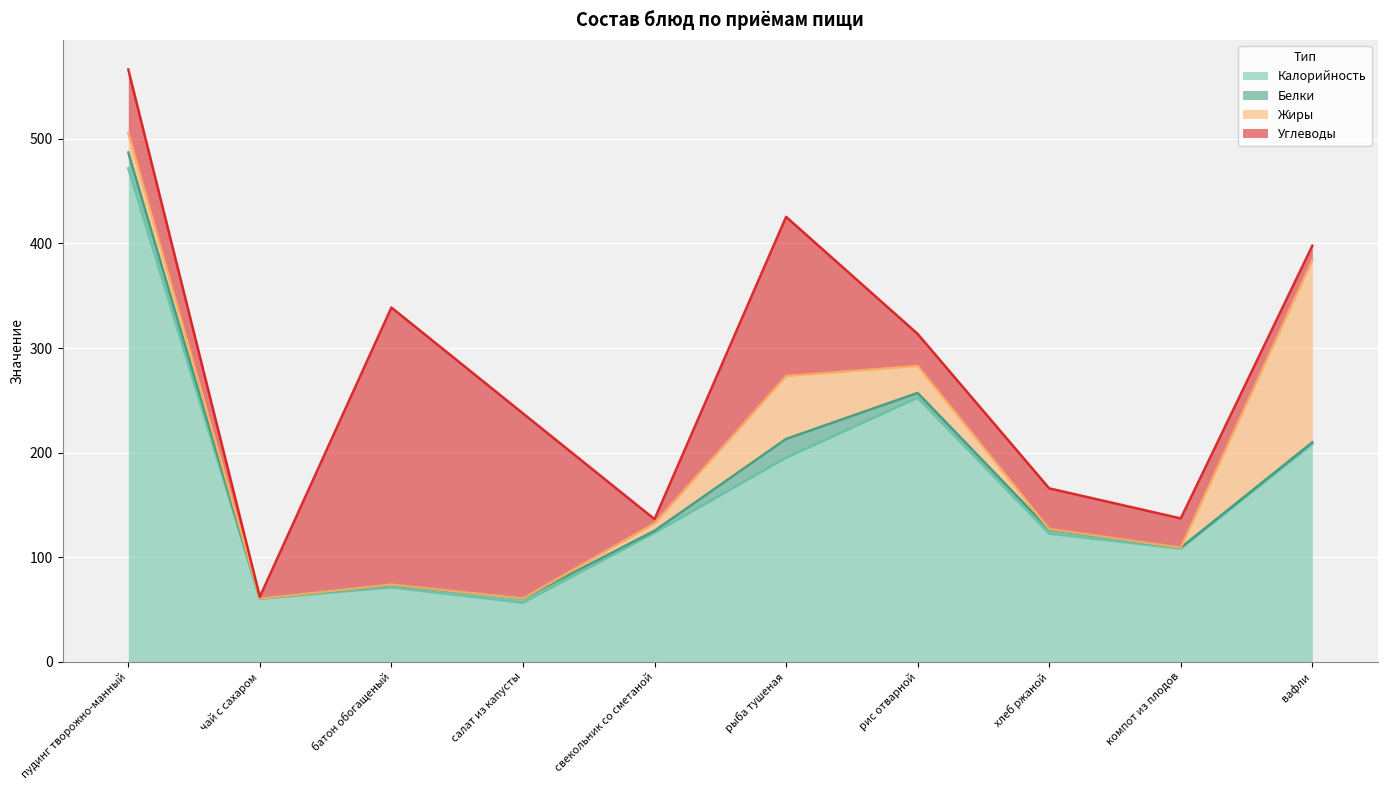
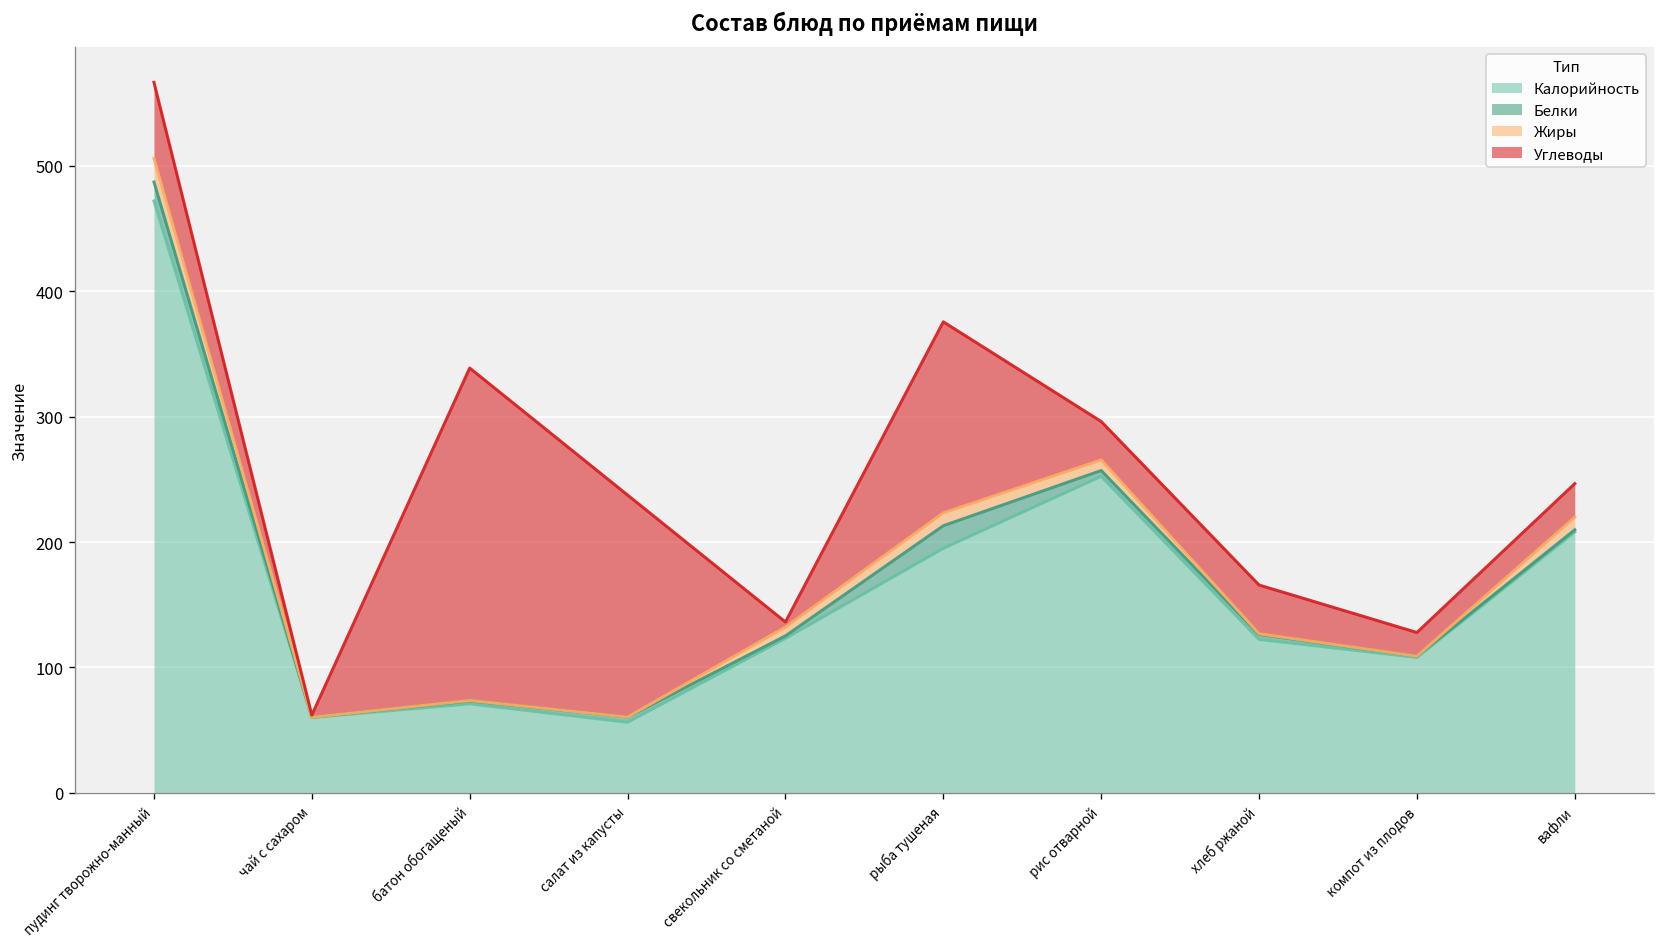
Жиры, рыба тушеная: 60 -> 10
Жиры, рис отварной: 26 -> 8
Углеводы, компот из плодов: 28 -> 19
Жиры, вафли: 174 -> 10
Углеводы, вафли: 14 -> 27
